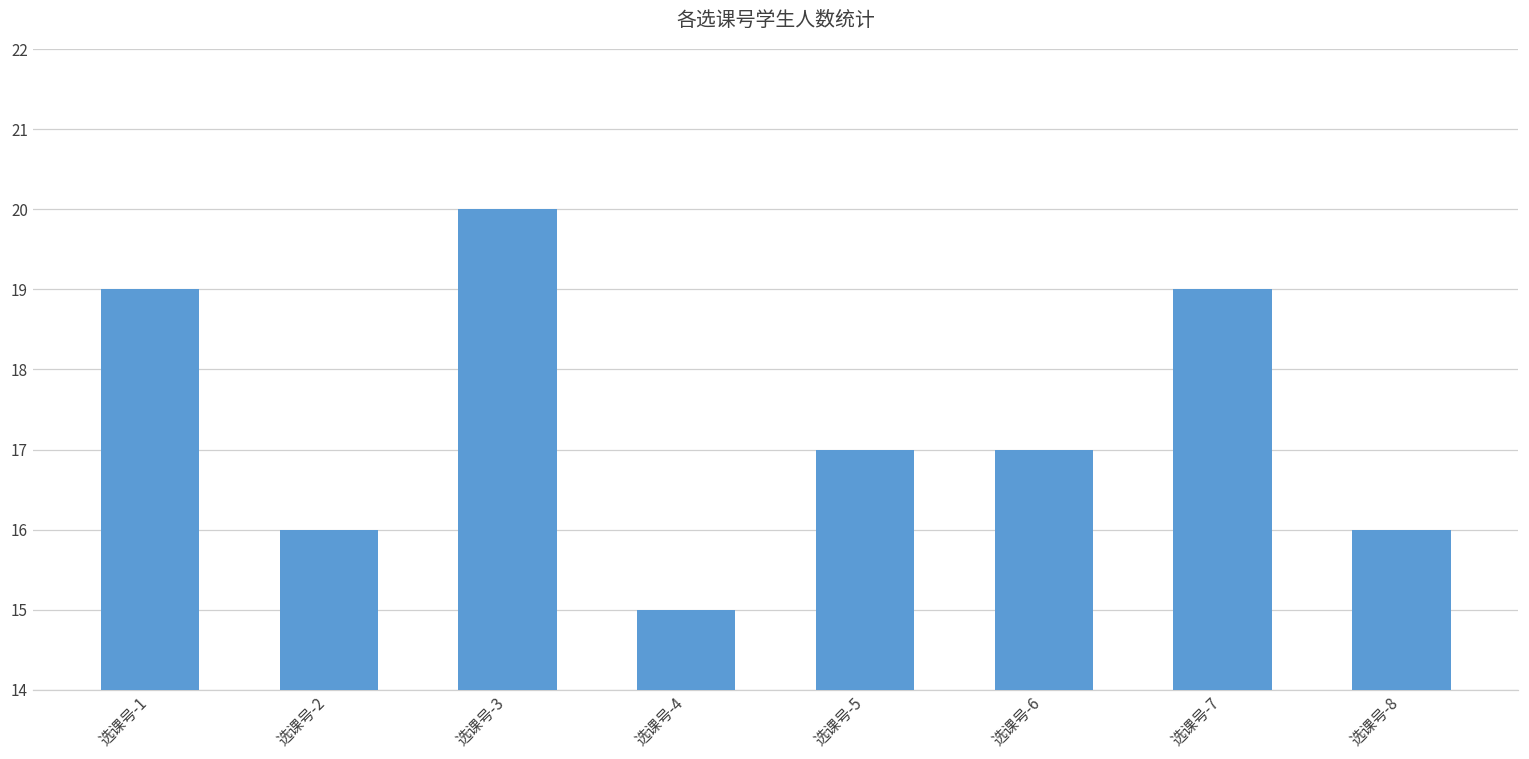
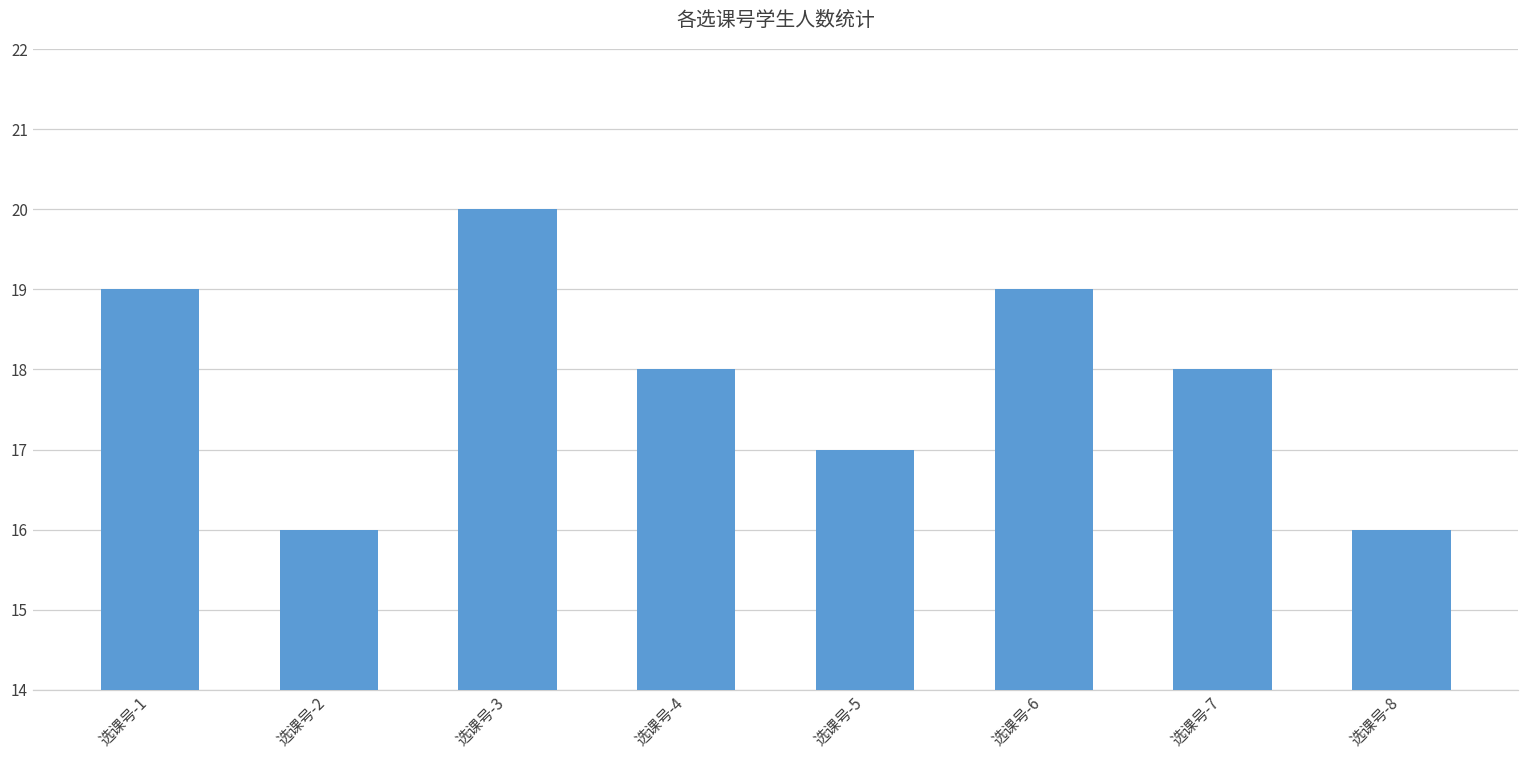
选课号-4: 15 -> 18
选课号-6: 17 -> 19
选课号-7: 19 -> 18
